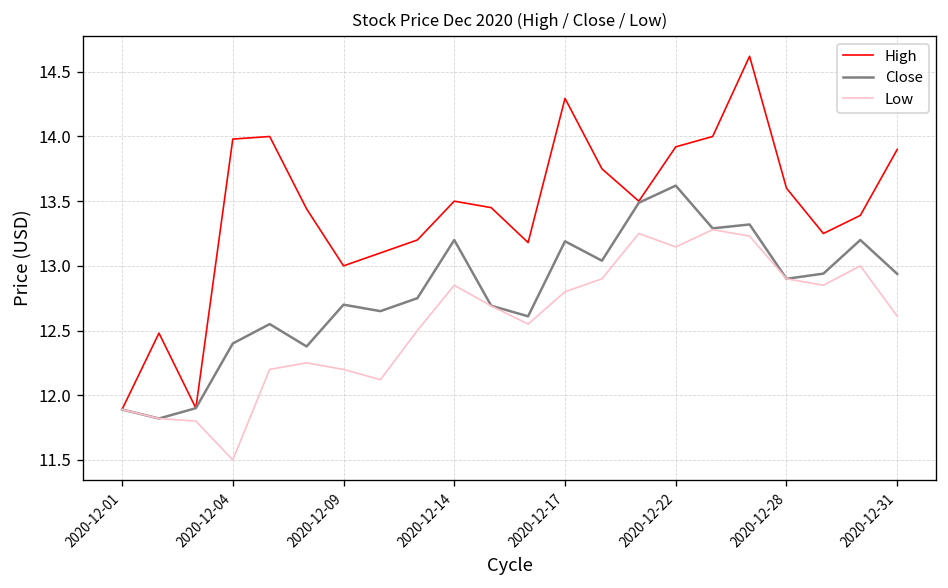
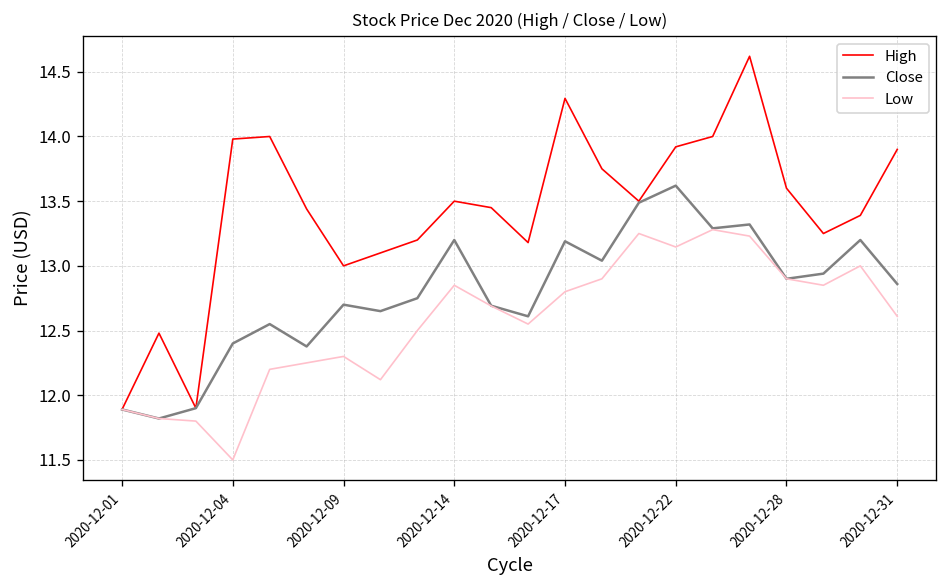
Low, 2020-12-09: 12.20 -> 12.30
Close, 2020-12-31: 12.94 -> 12.86
